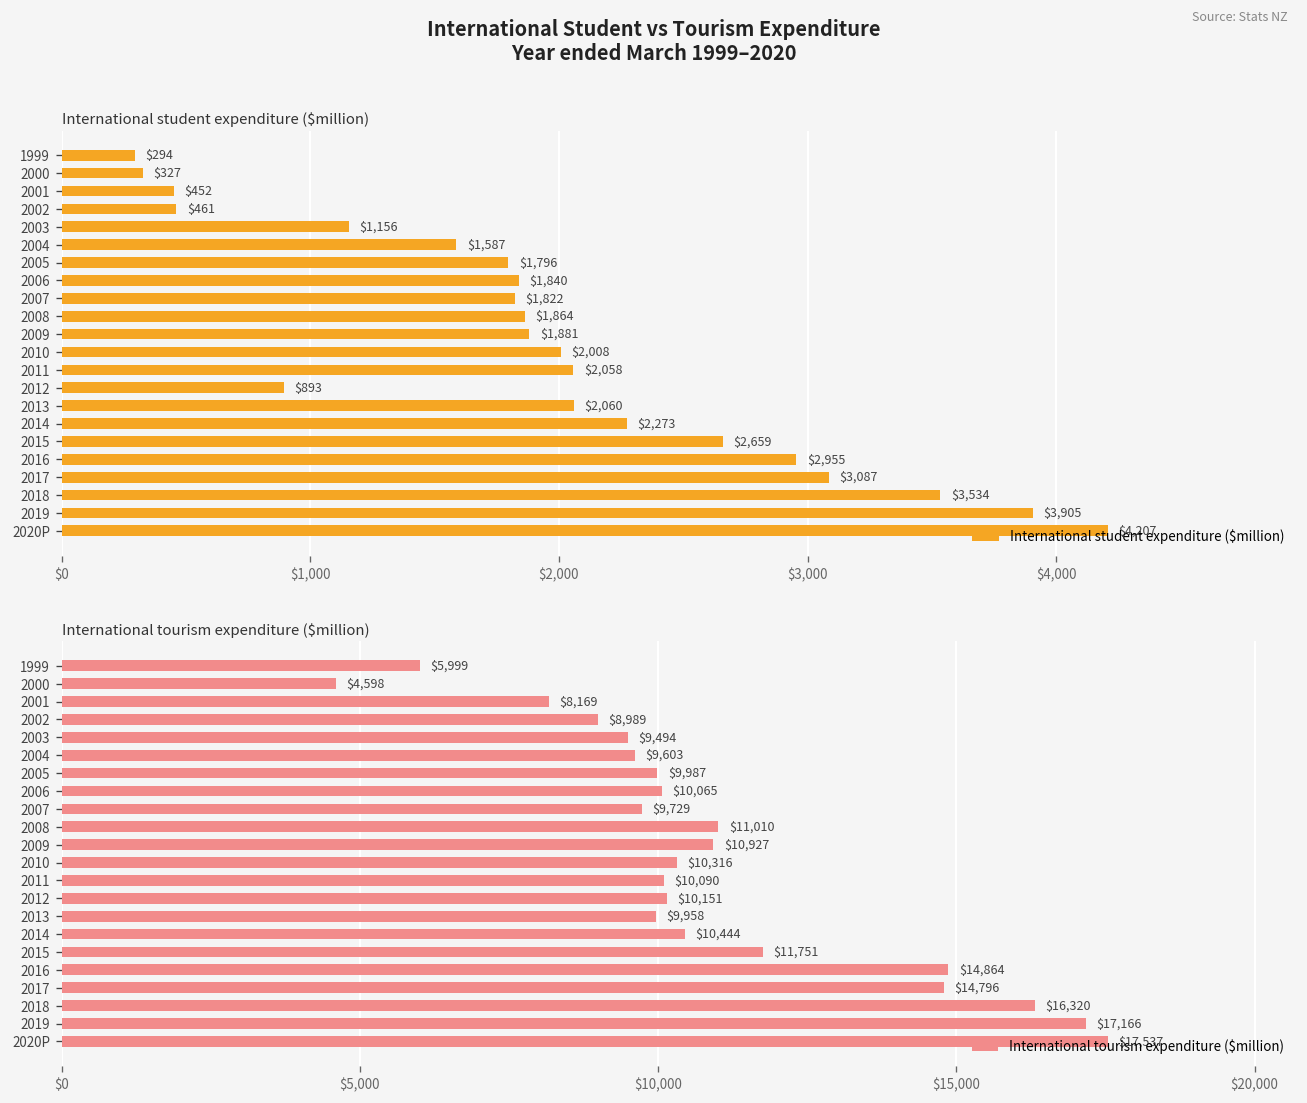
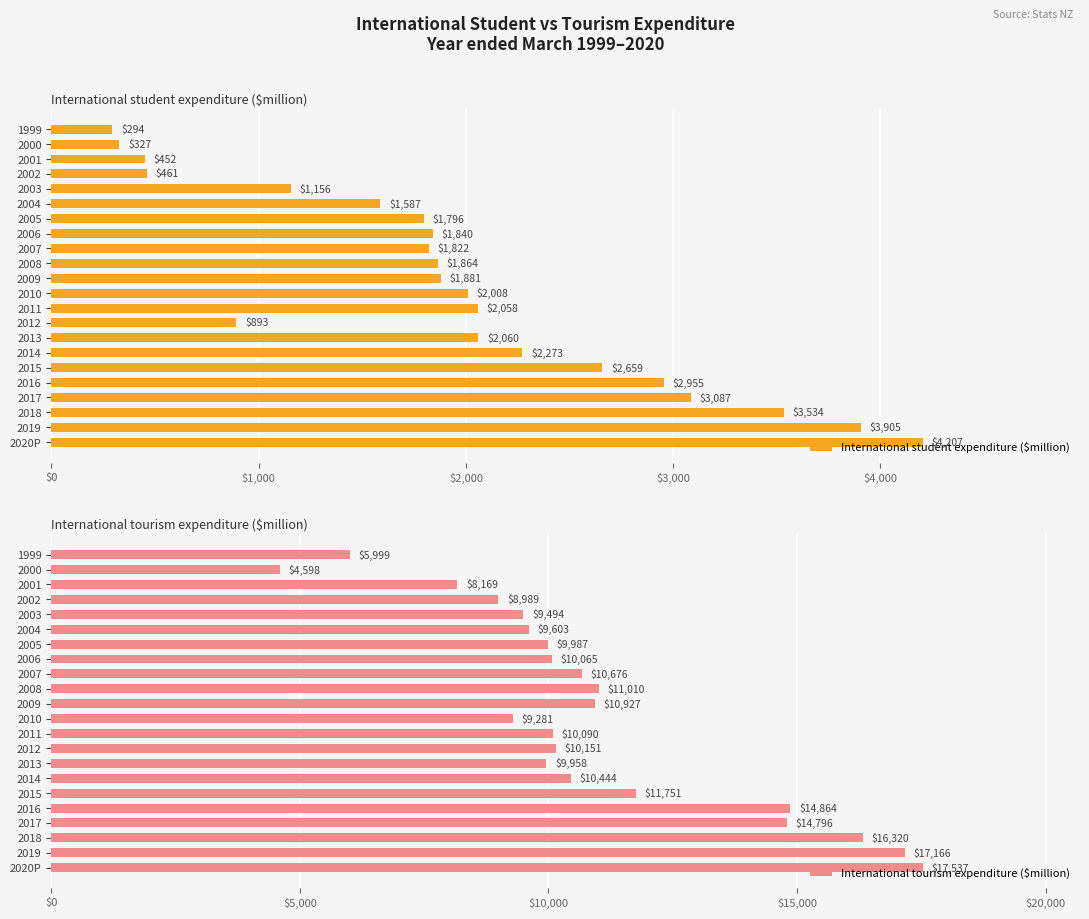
International tourism expenditure ($million), 2007: $9,729 -> $10,676
International tourism expenditure ($million), 2010: $10,316 -> $9,281
